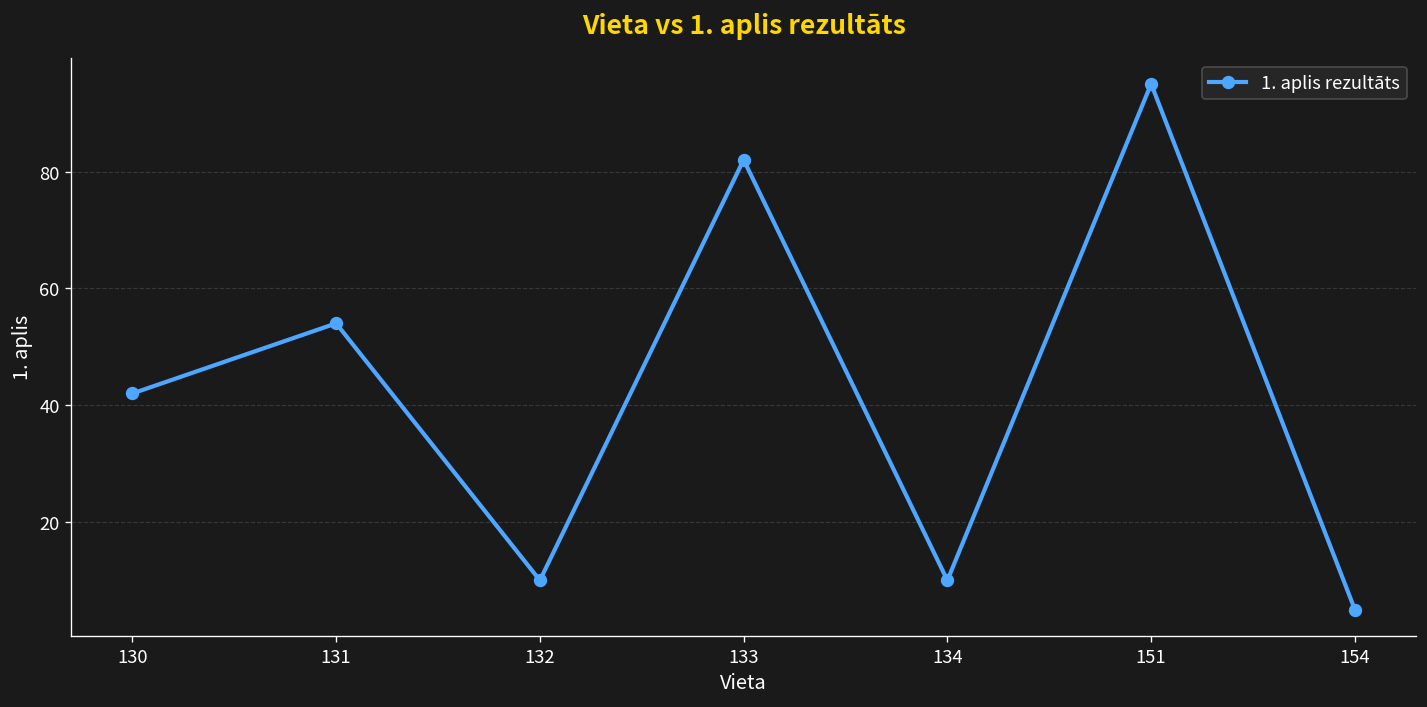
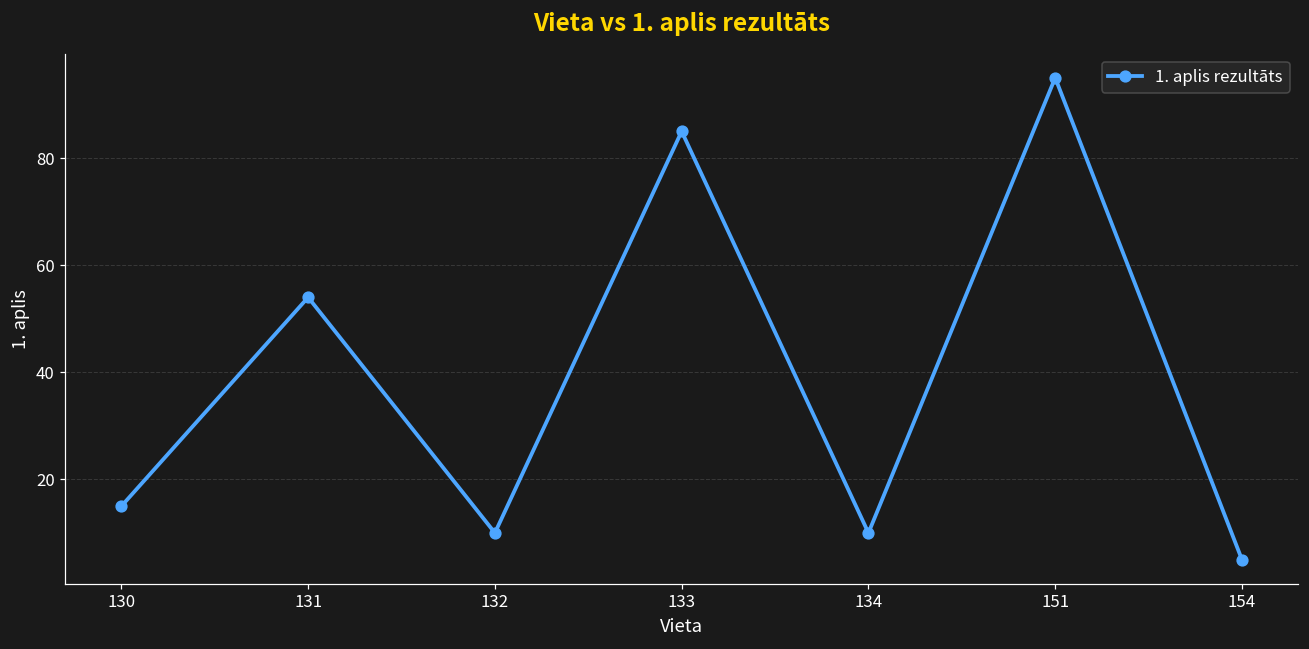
130: 42 -> 15
133: 82 -> 85
